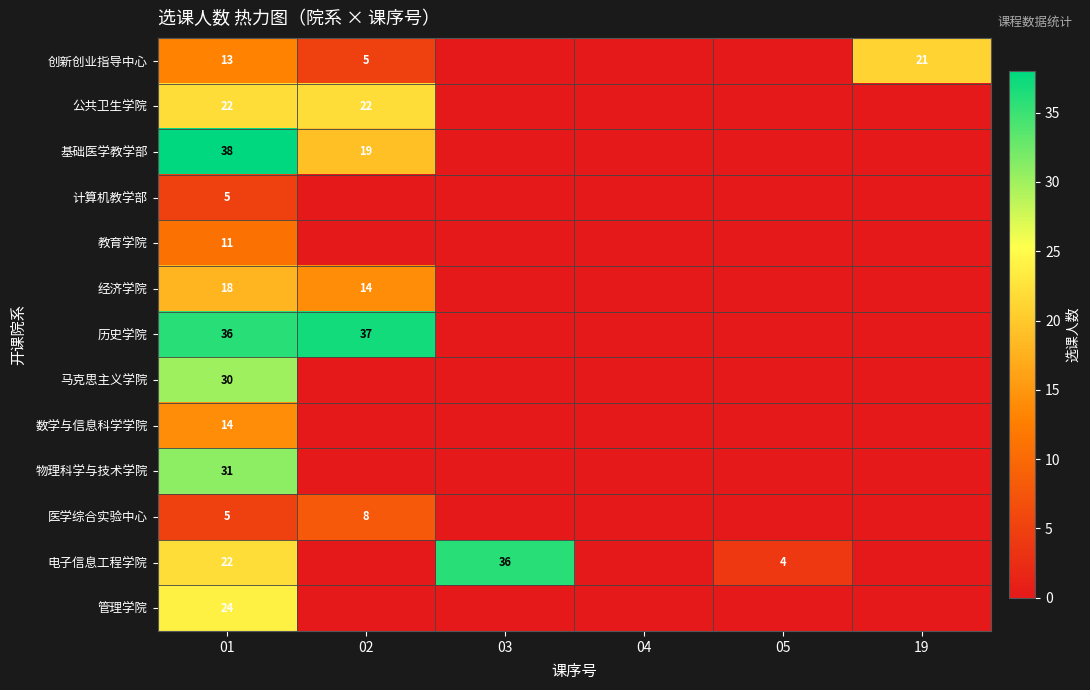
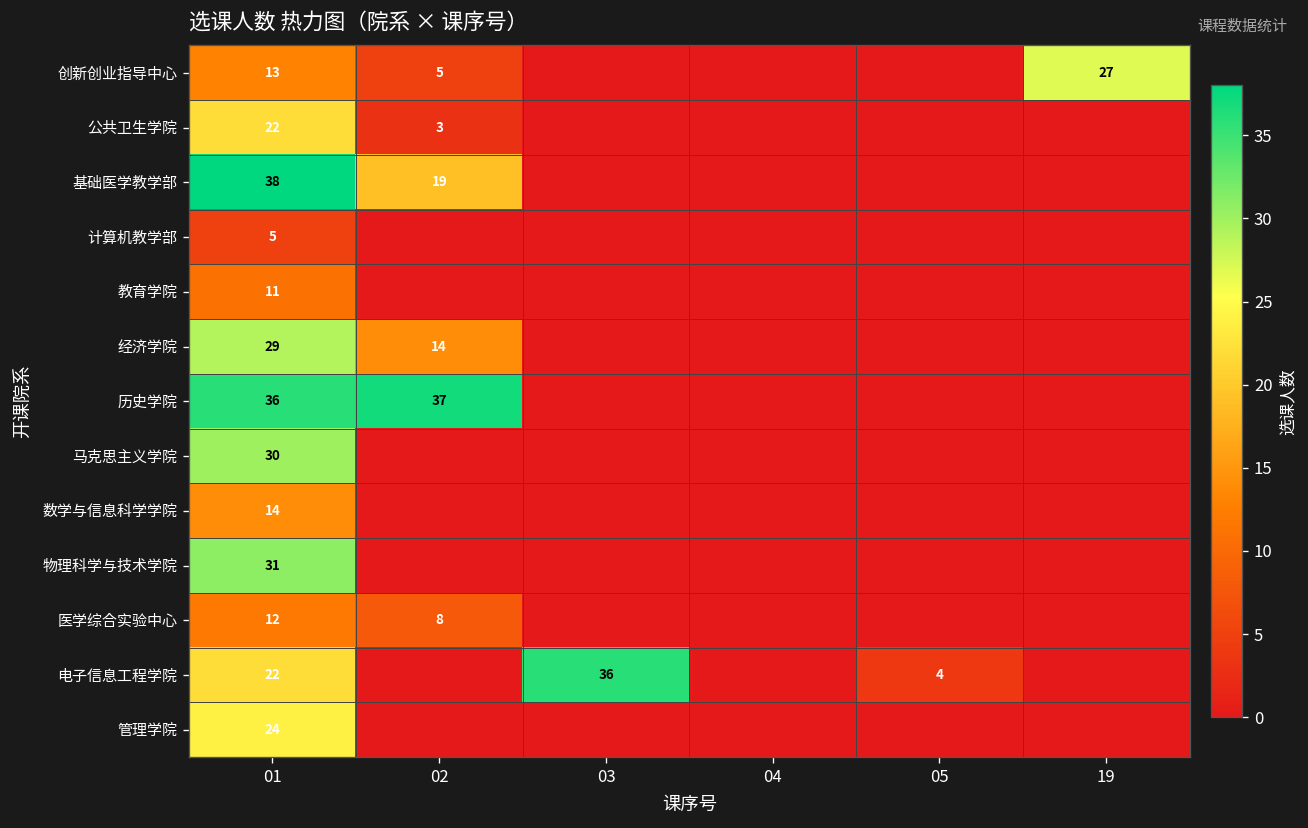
创新创业指导中心, 19: 21 -> 27
公共卫生学院, 02: 22 -> 3
经济学院, 01: 18 -> 29
医学综合实验中心, 01: 5 -> 12
